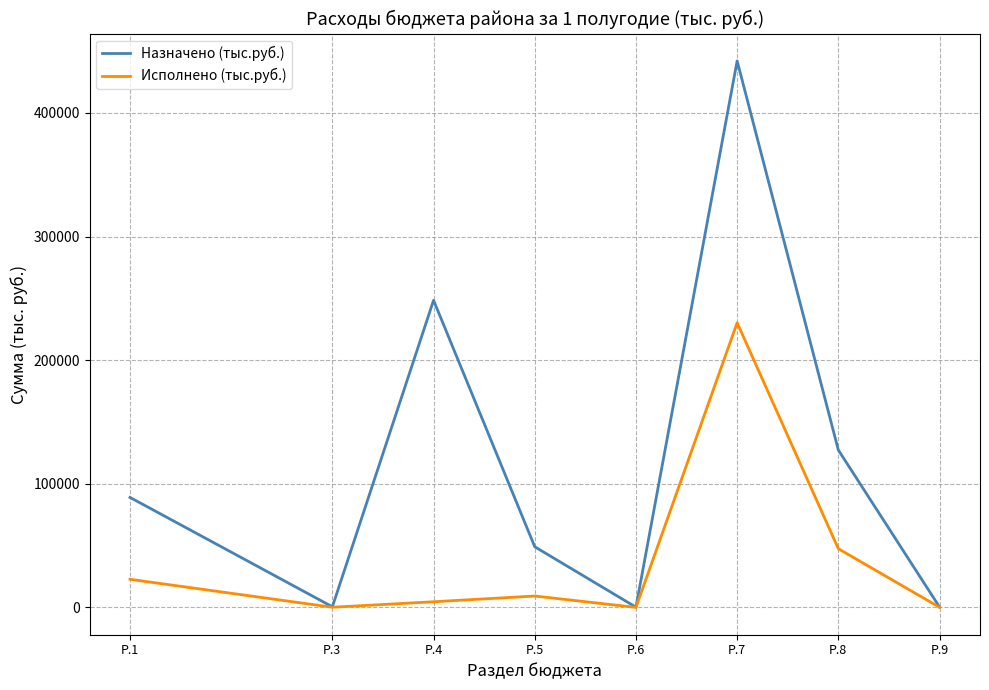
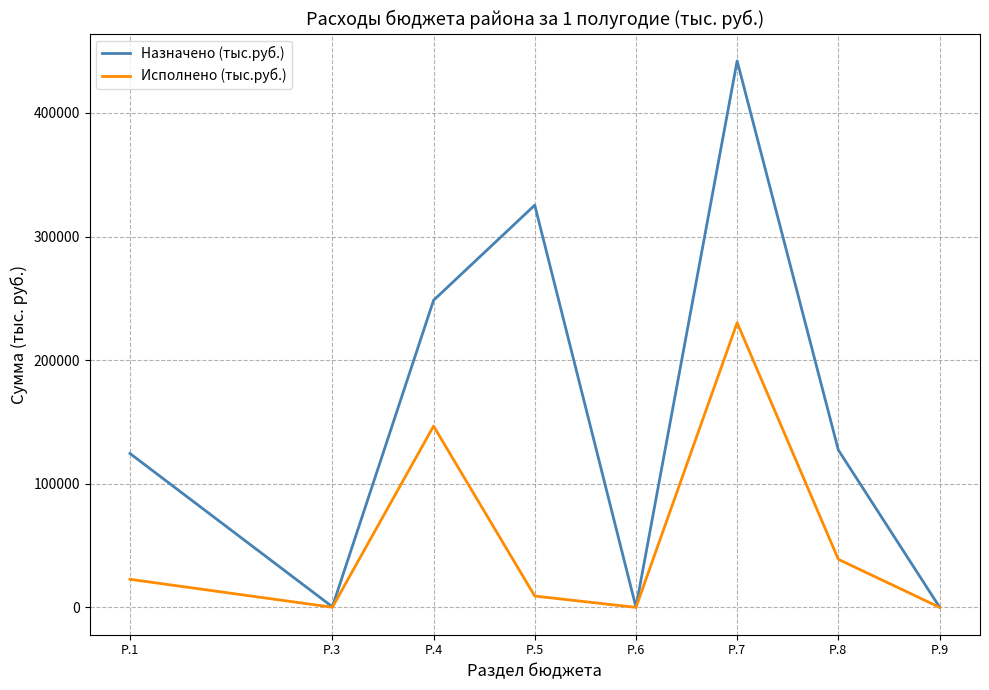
Назначено (тыс.руб.), Р.1: 89000 -> 125000
Исполнено (тыс.руб.), Р.4: 5000 -> 147000
Назначено (тыс.руб.), Р.5: 49000 -> 325000
Исполнено (тыс.руб.), Р.8: 47000 -> 39000
